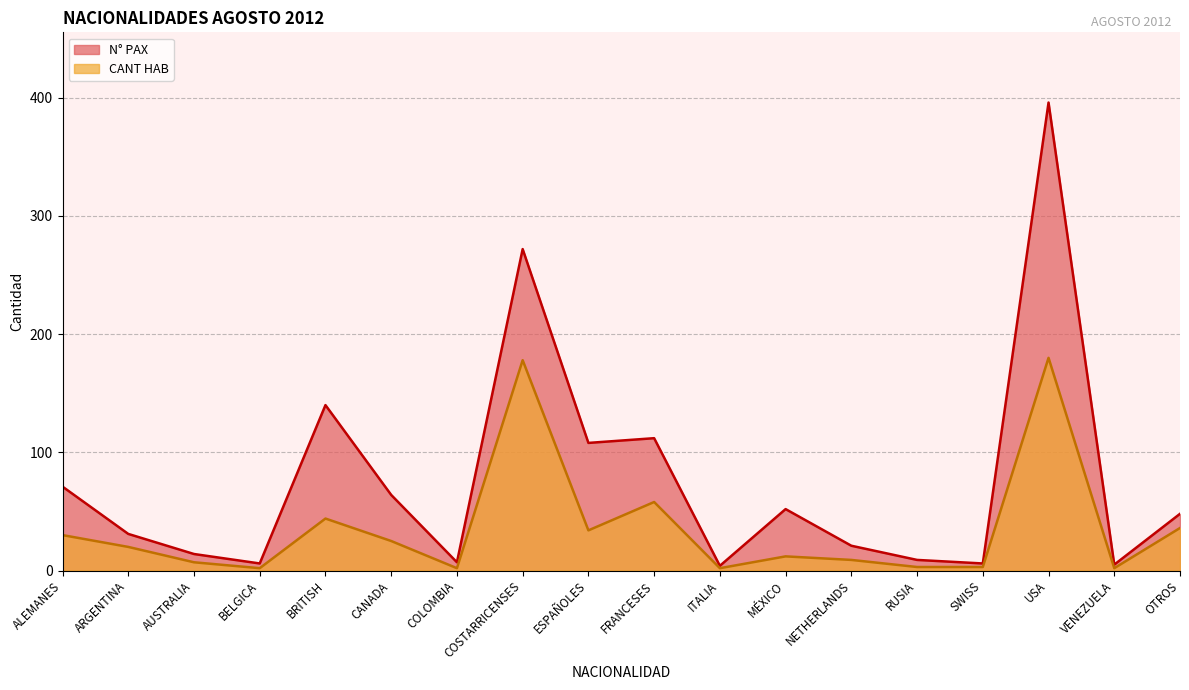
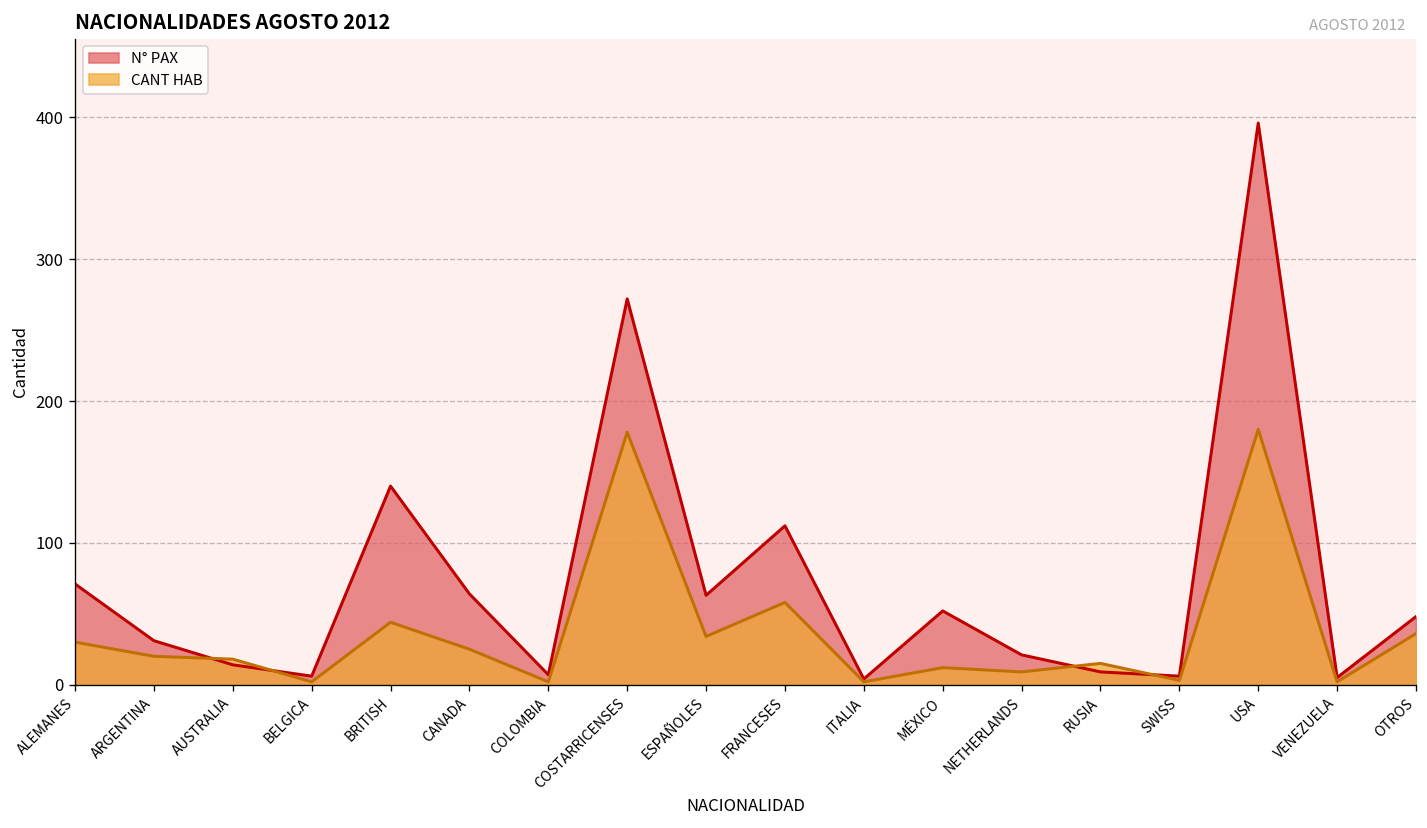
CANT HAB, AUSTRALIA: 7 -> 18
N° PAX, ESPAÑOLES: 108 -> 63
CANT HAB, RUSIA: 3 -> 15
